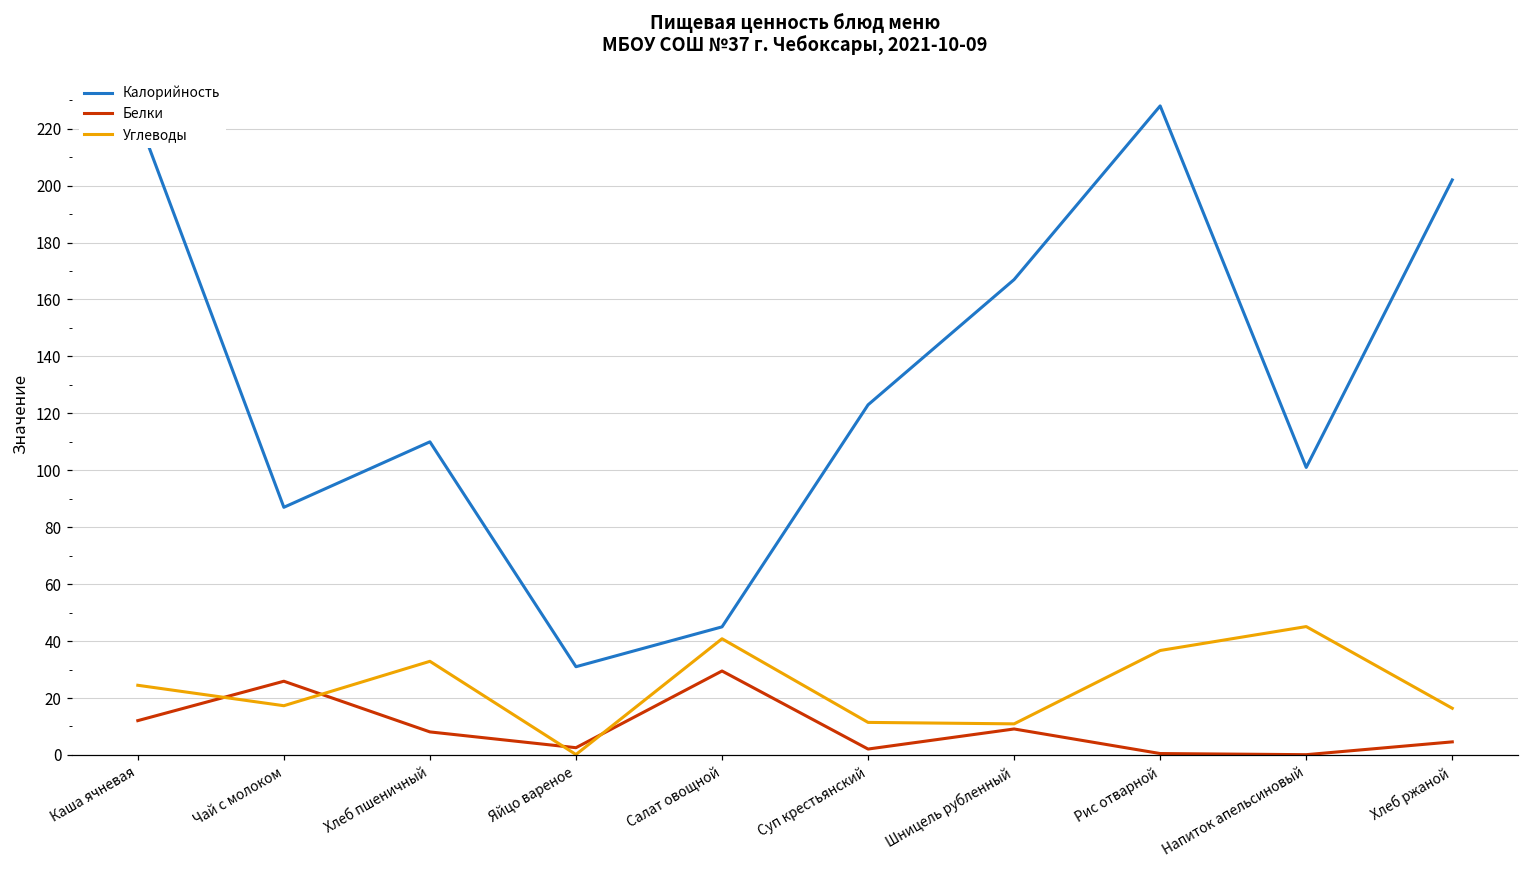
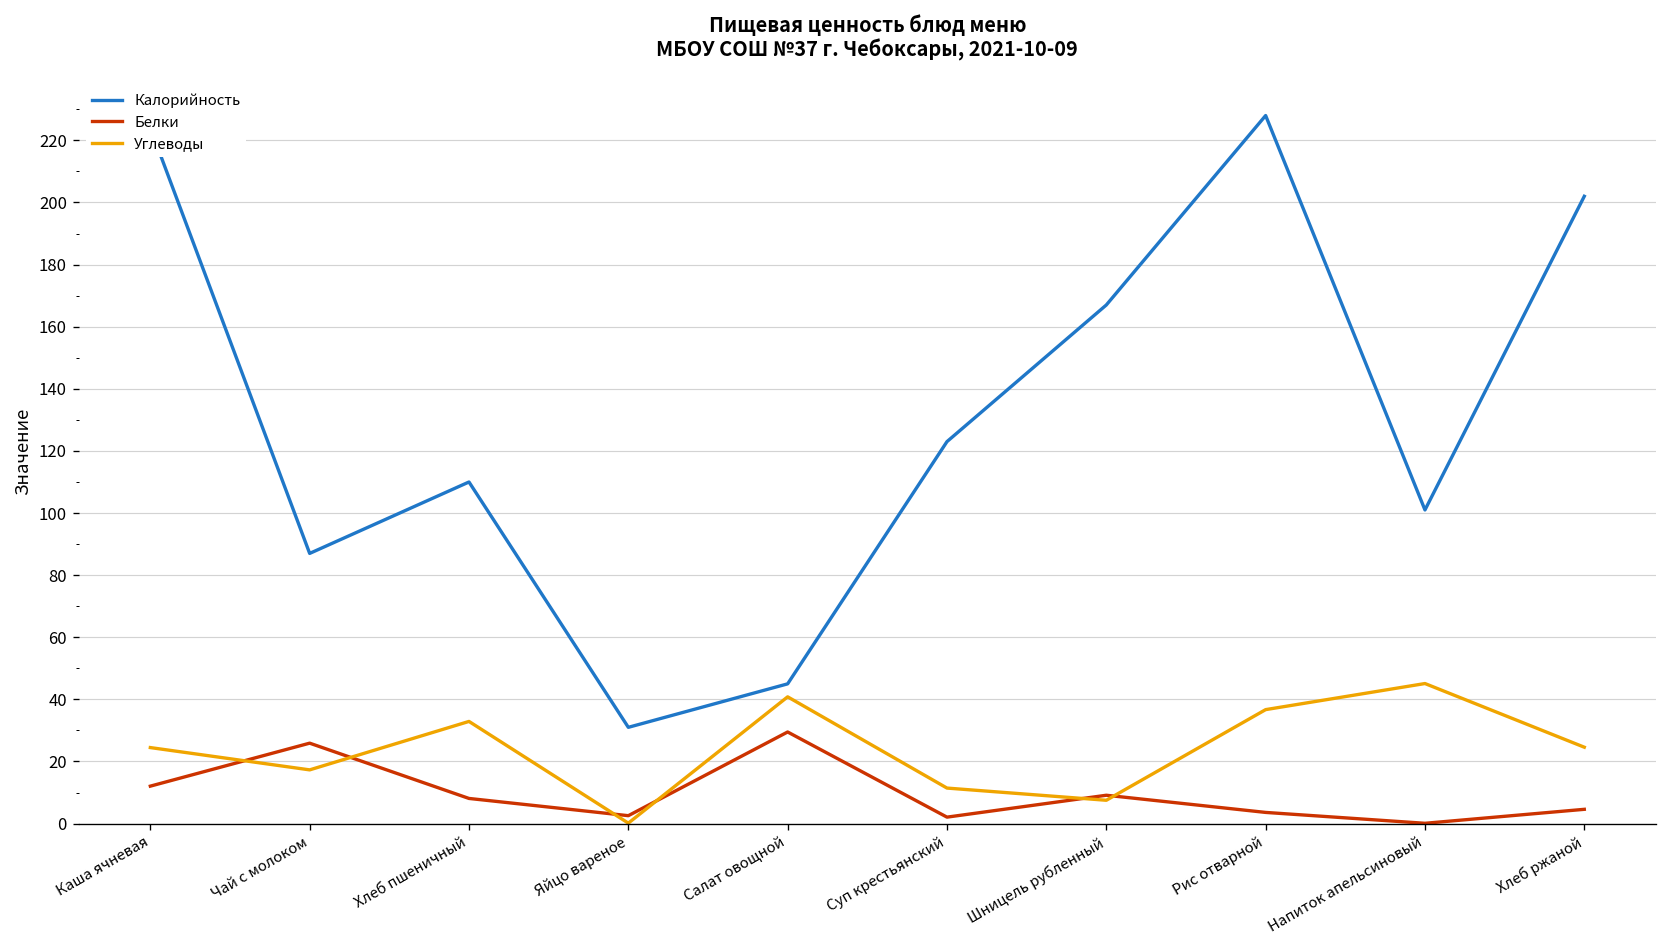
Углеводы, Шницель рубленный: 11 -> 8
Белки, Рис отварной: 1 -> 4
Углеводы, Хлеб ржаной: 16 -> 25
